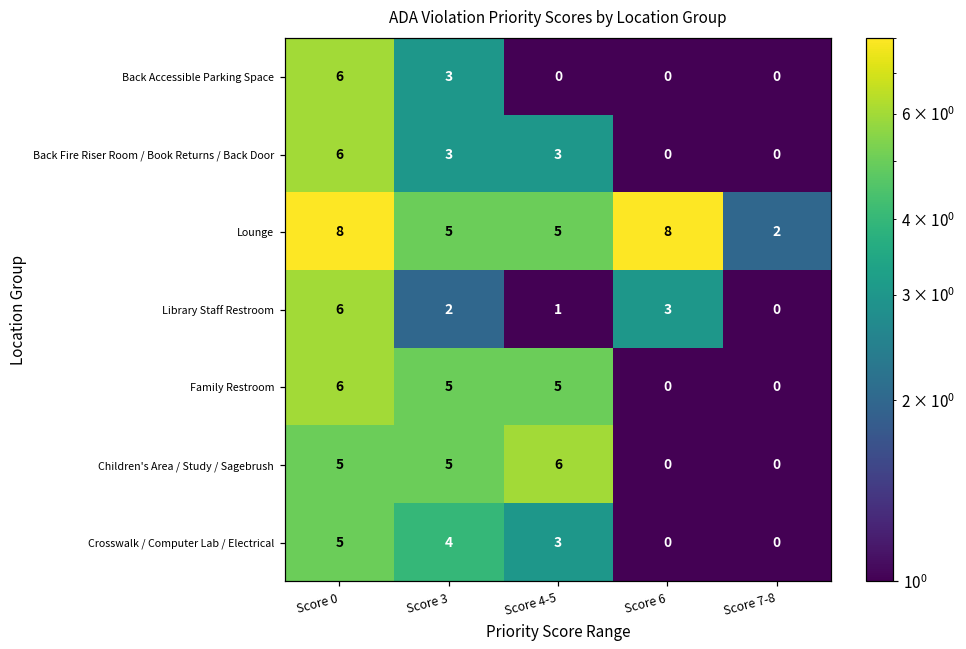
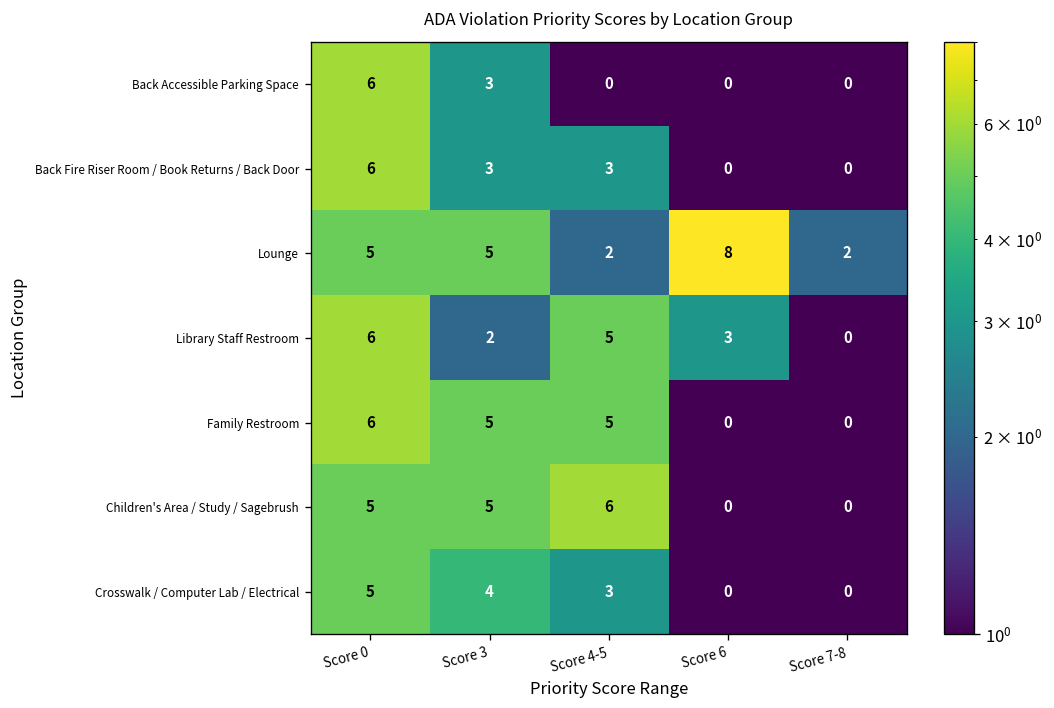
Lounge, Score 0: 8 -> 5
Lounge, Score 4-5: 5 -> 2
Library Staff Restroom, Score 4-5: 1 -> 5
